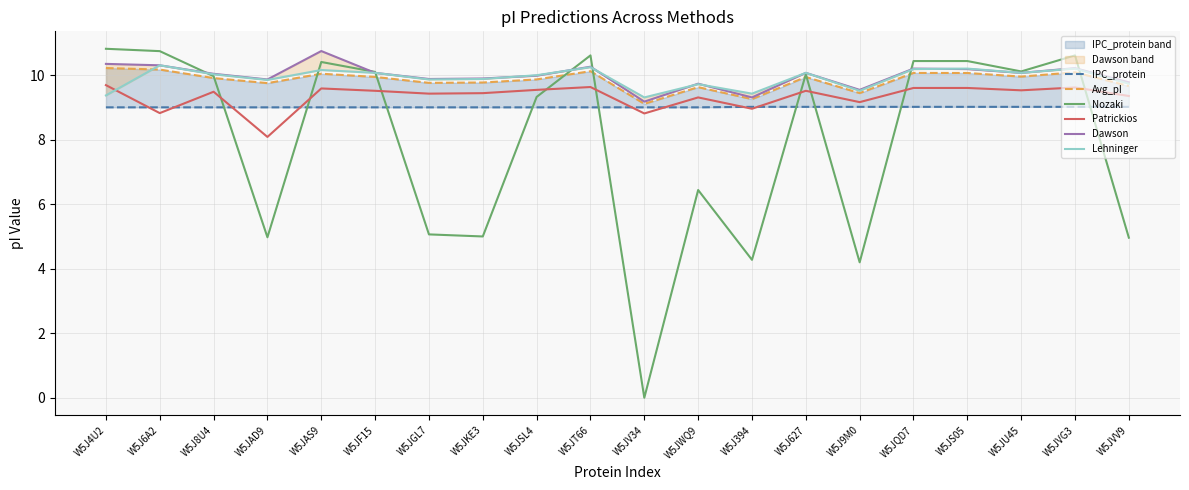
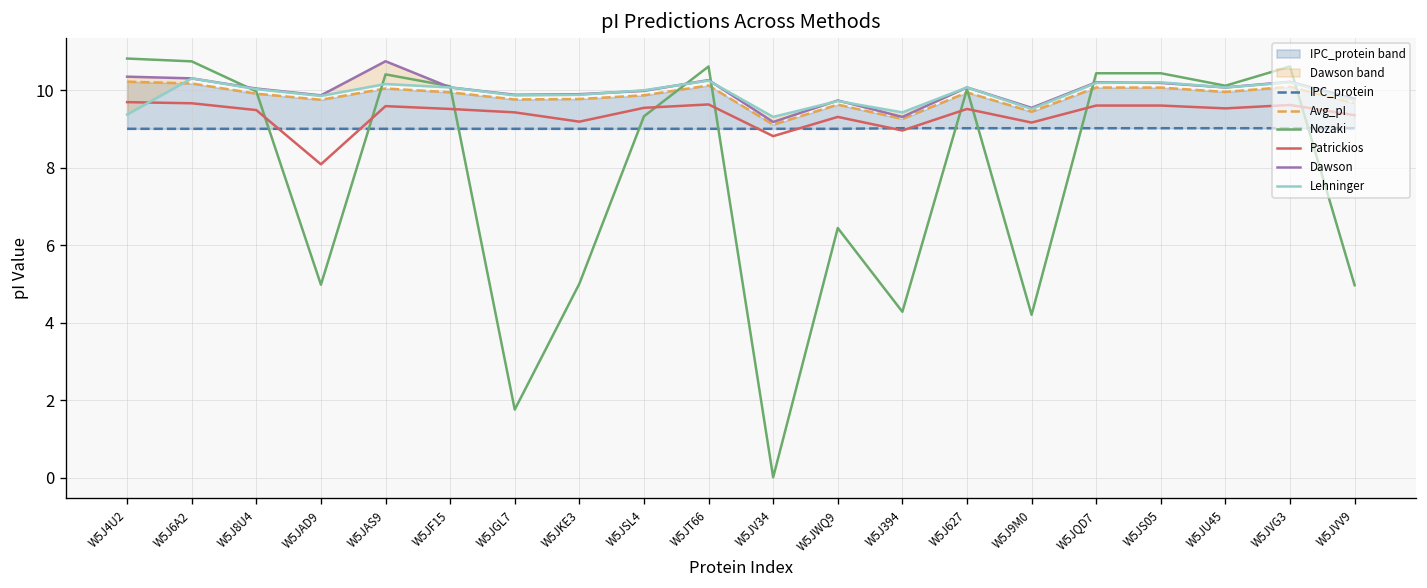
Patrickios, W5J6A2: 8.8 -> 9.7
Nozaki, W5JGL7: 5.1 -> 1.8
Patrickios, W5JKE3: 9.4 -> 9.2
